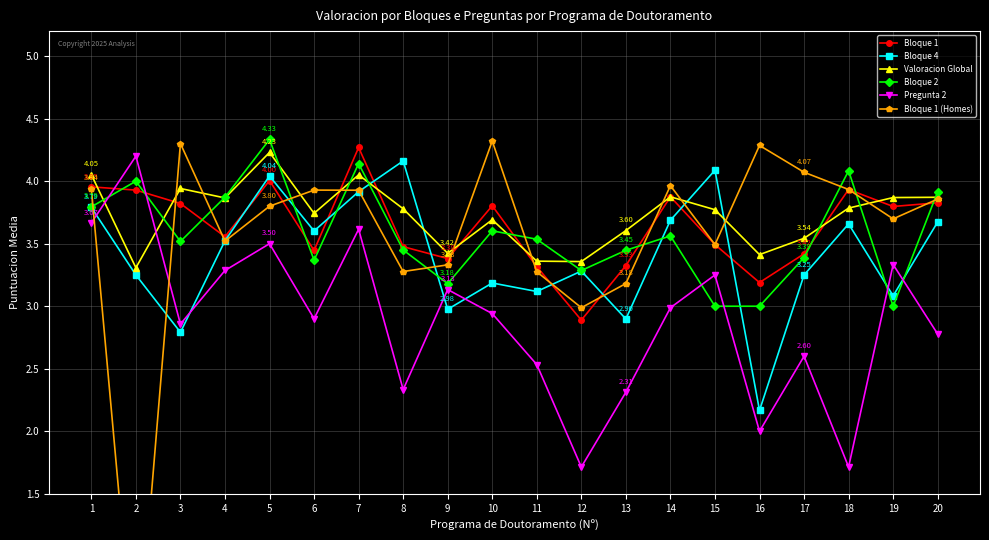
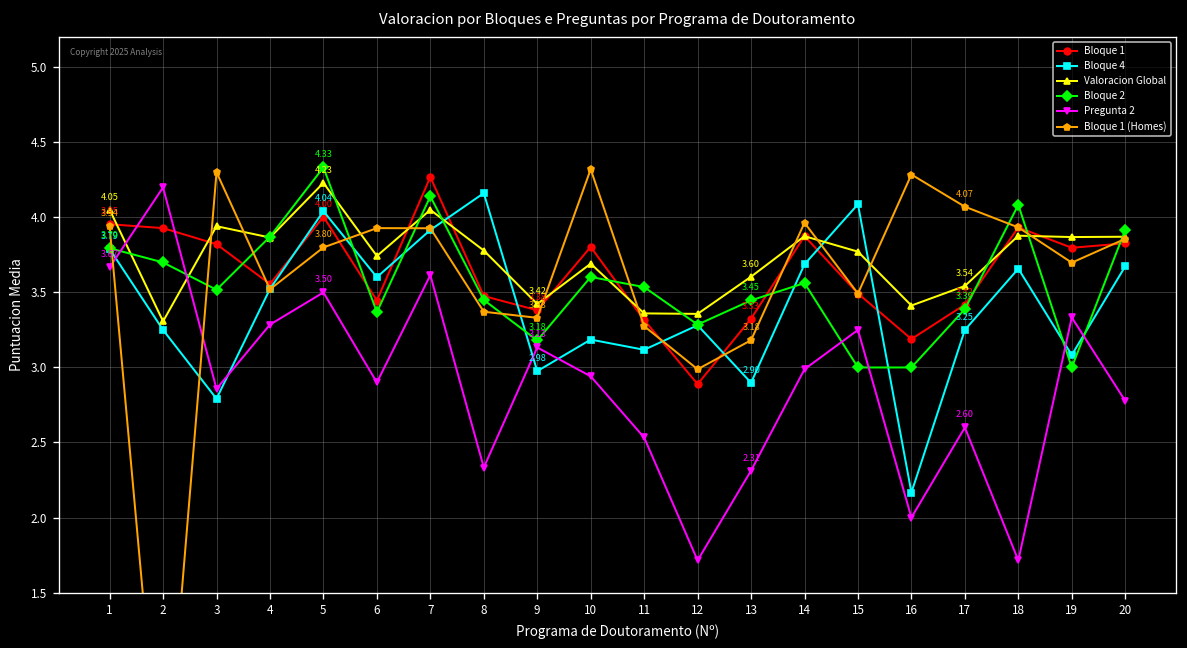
Bloque 2, 2: 4.0 -> 3.7
Bloque 1 (Homes), 8: 3.28 -> 3.37
Valoracion Global, 18: 3.78 -> 3.88
